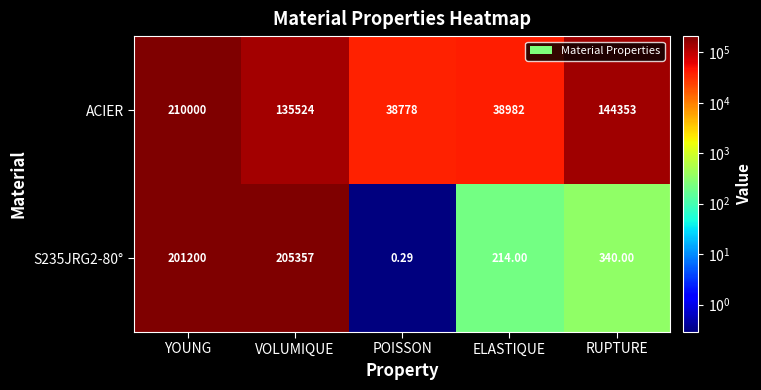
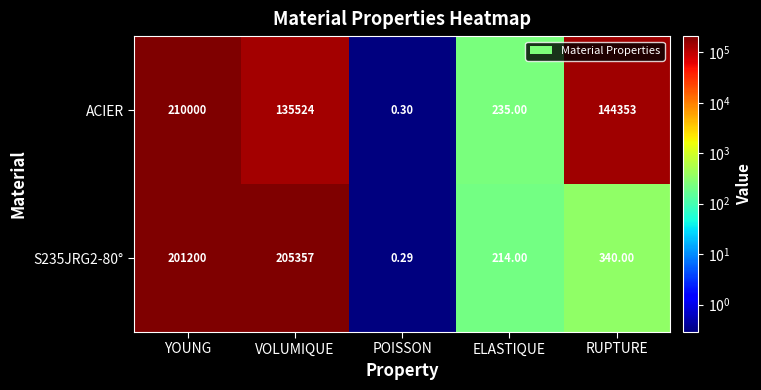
ACIER, POISSON: 38778 -> 0.30
ACIER, ELASTIQUE: 38982 -> 235.00
